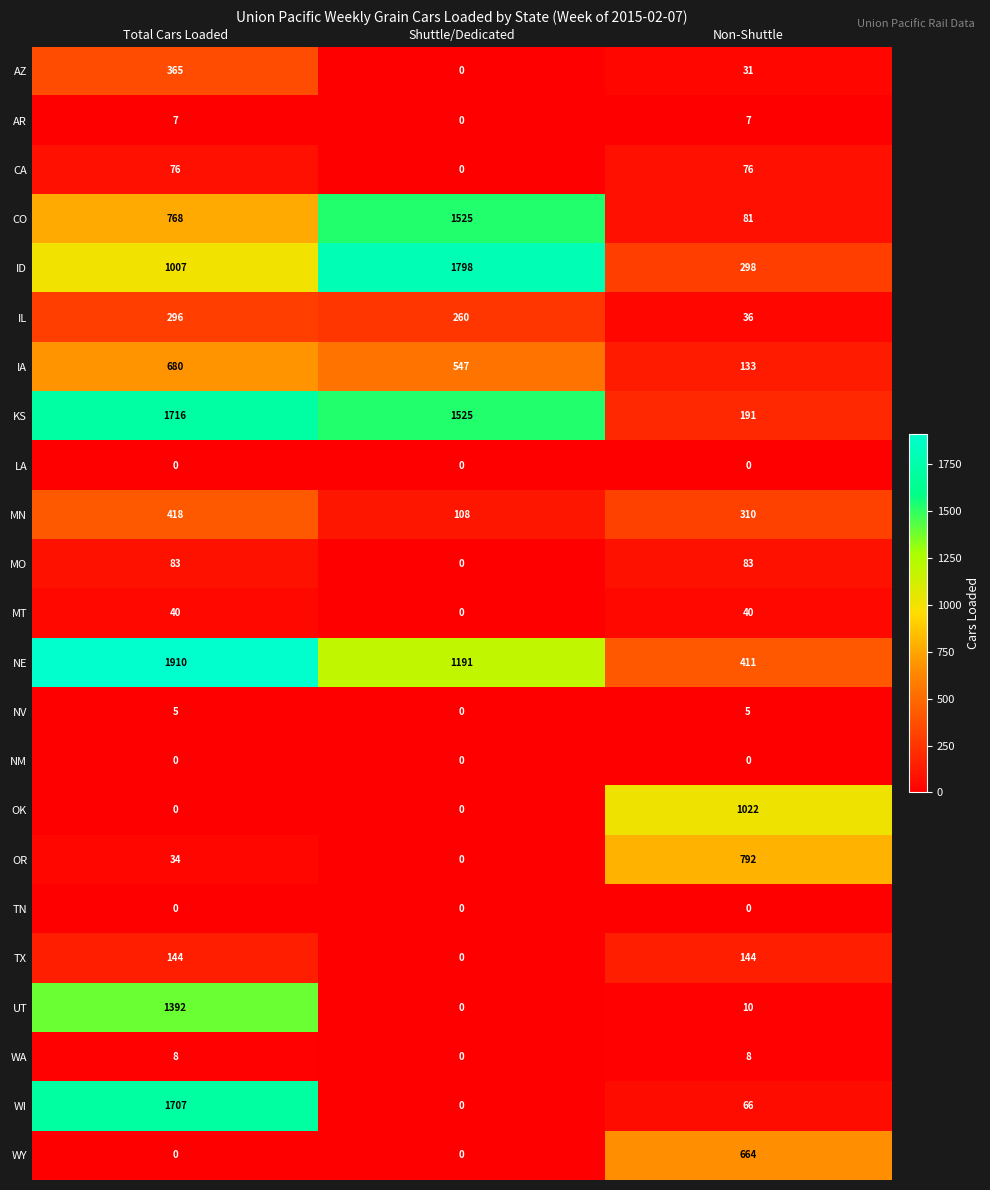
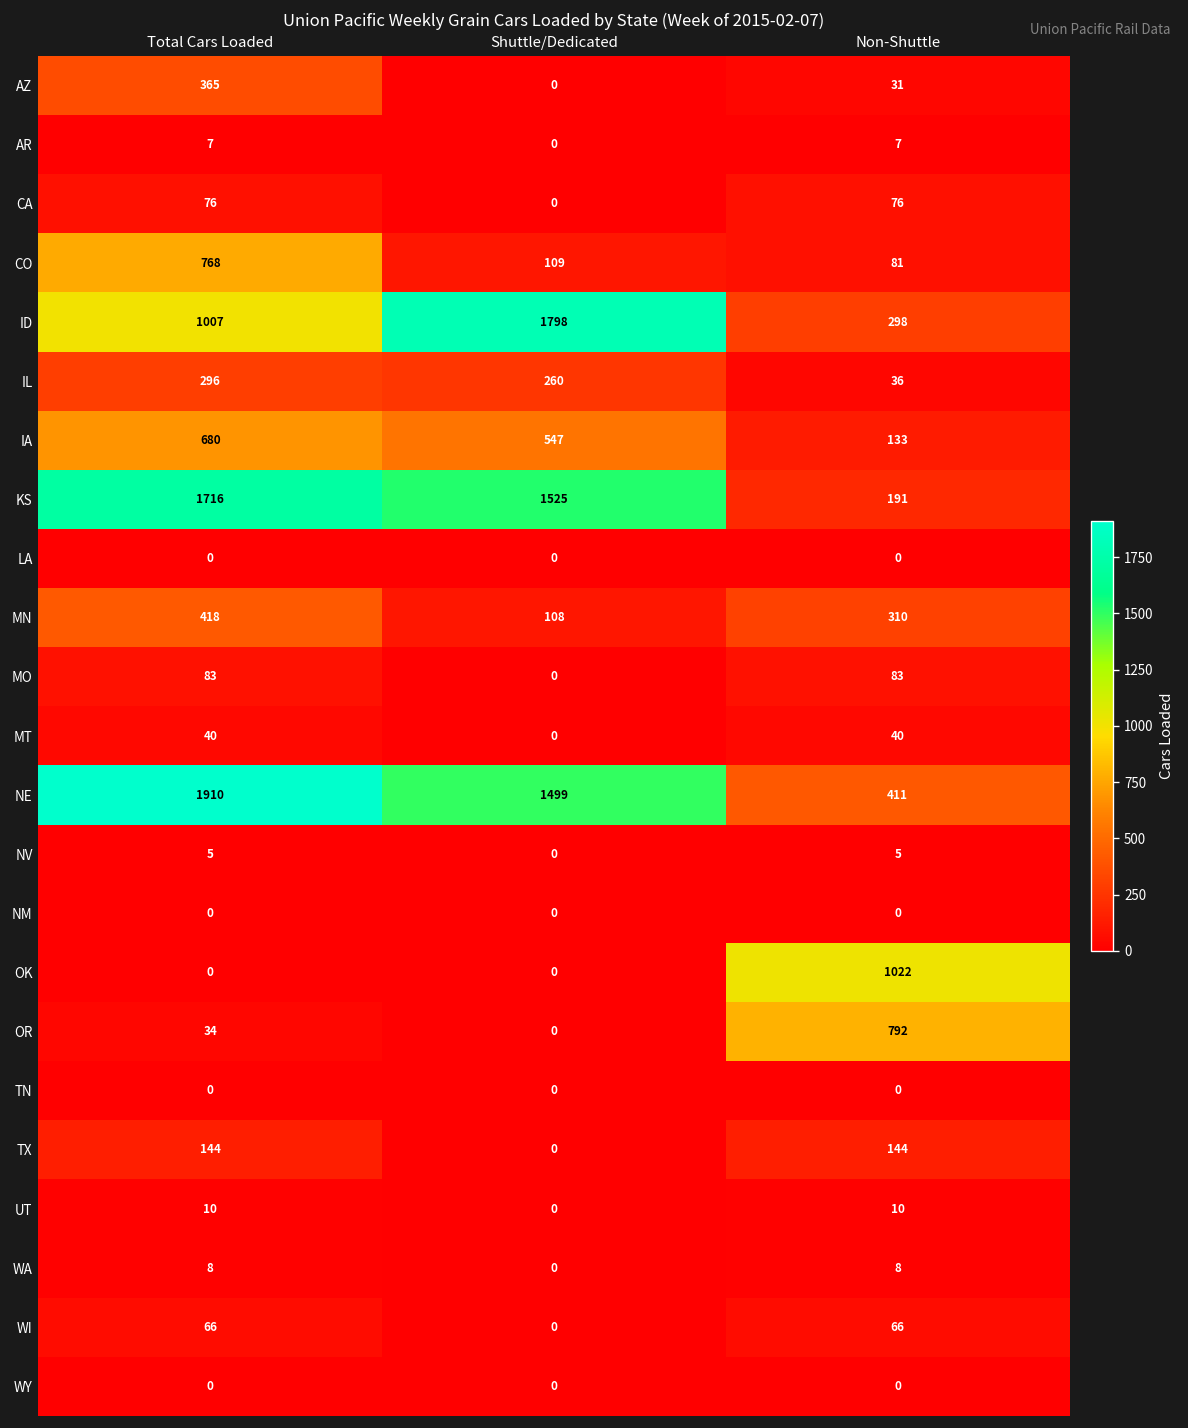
CO, Shuttle/Dedicated: 1525 -> 109
NE, Shuttle/Dedicated: 1191 -> 1499
UT, Total Cars Loaded: 1392 -> 10
WI, Total Cars Loaded: 1707 -> 66
WY, Non-Shuttle: 664 -> 0
